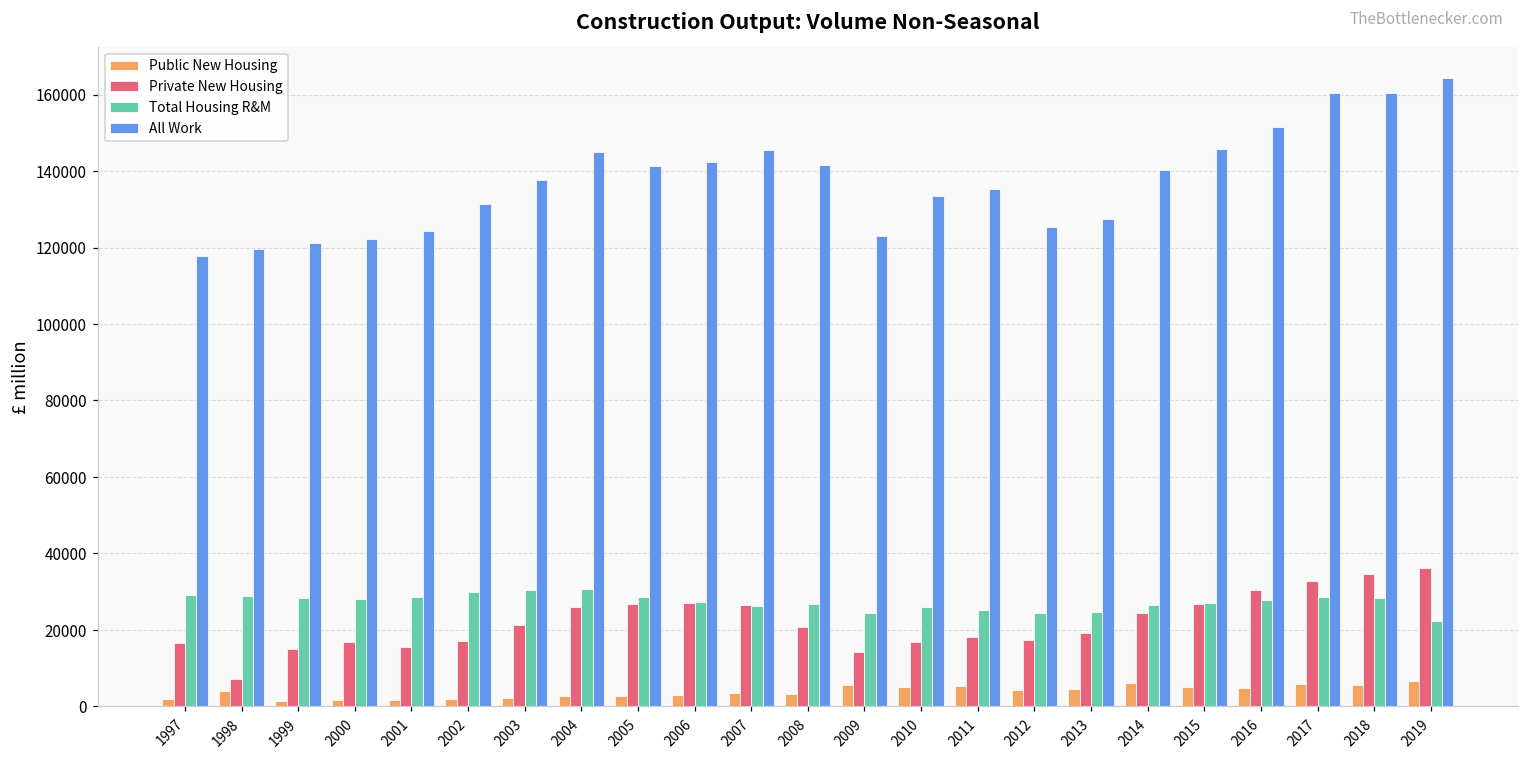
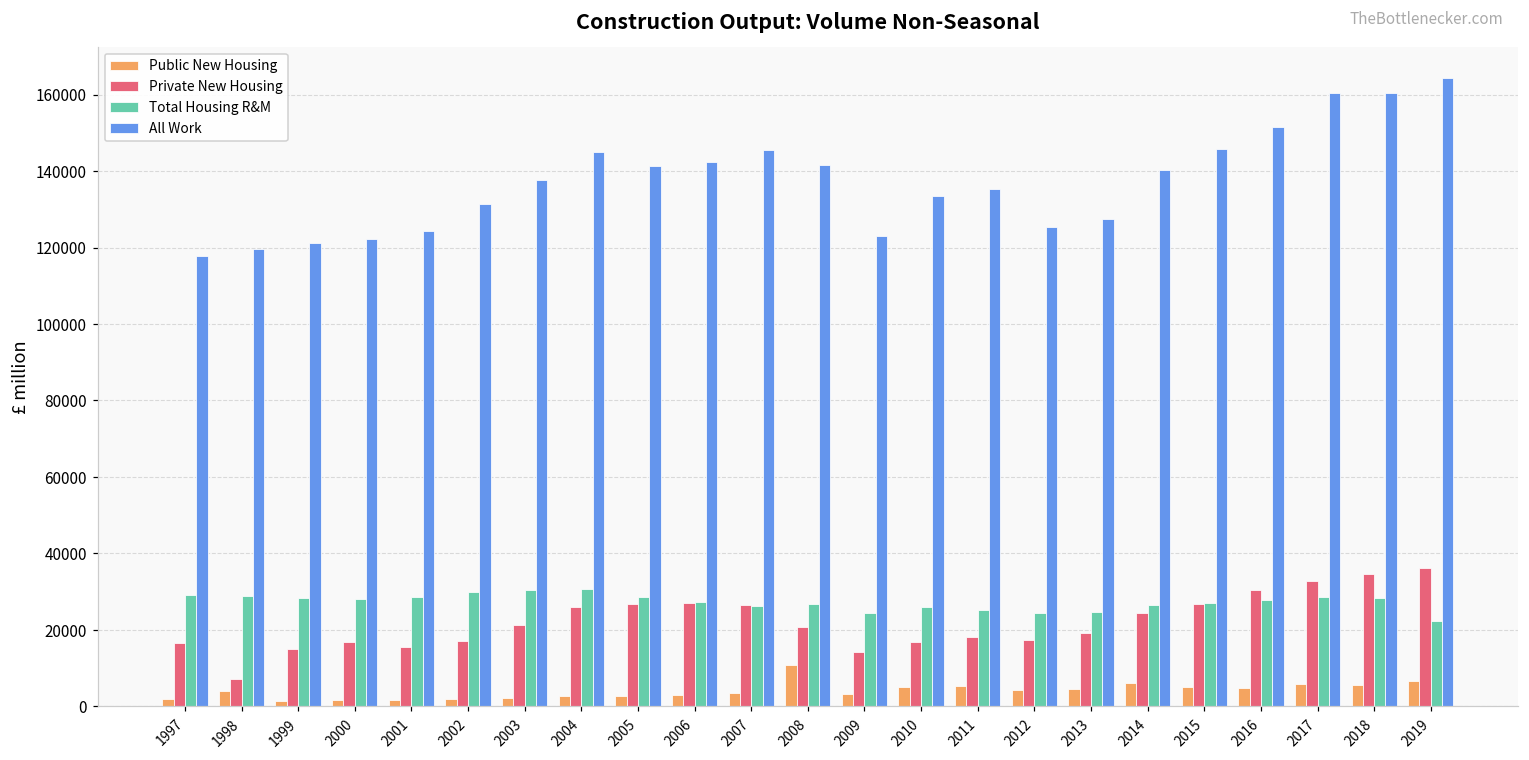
Public New Housing, 2008: 3000 -> 11000
Public New Housing, 2009: 6000 -> 3000
